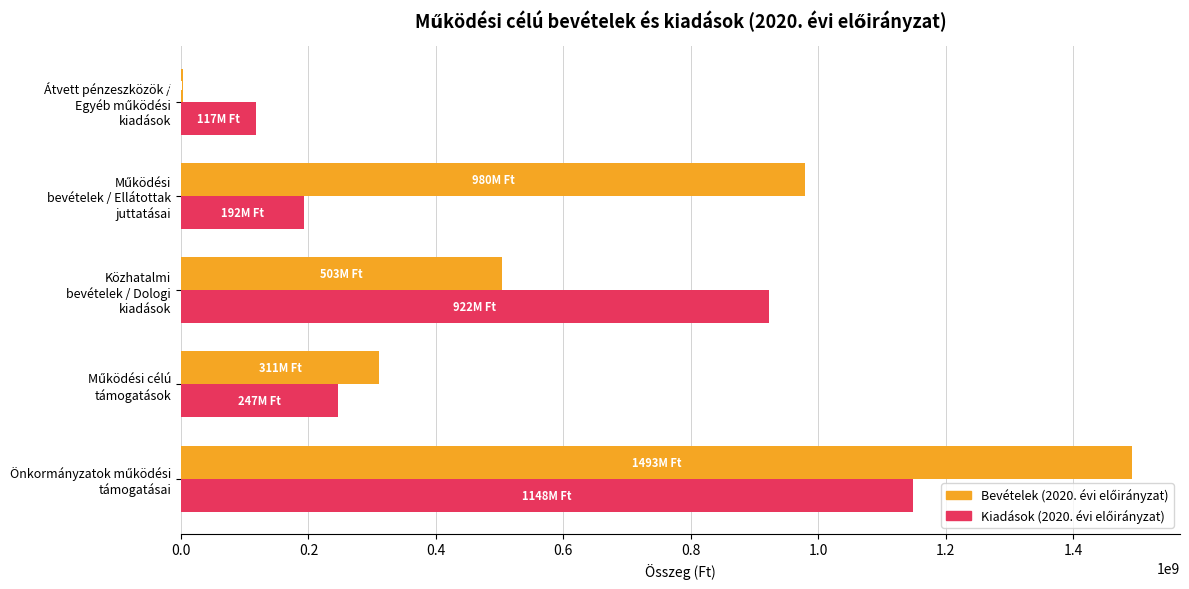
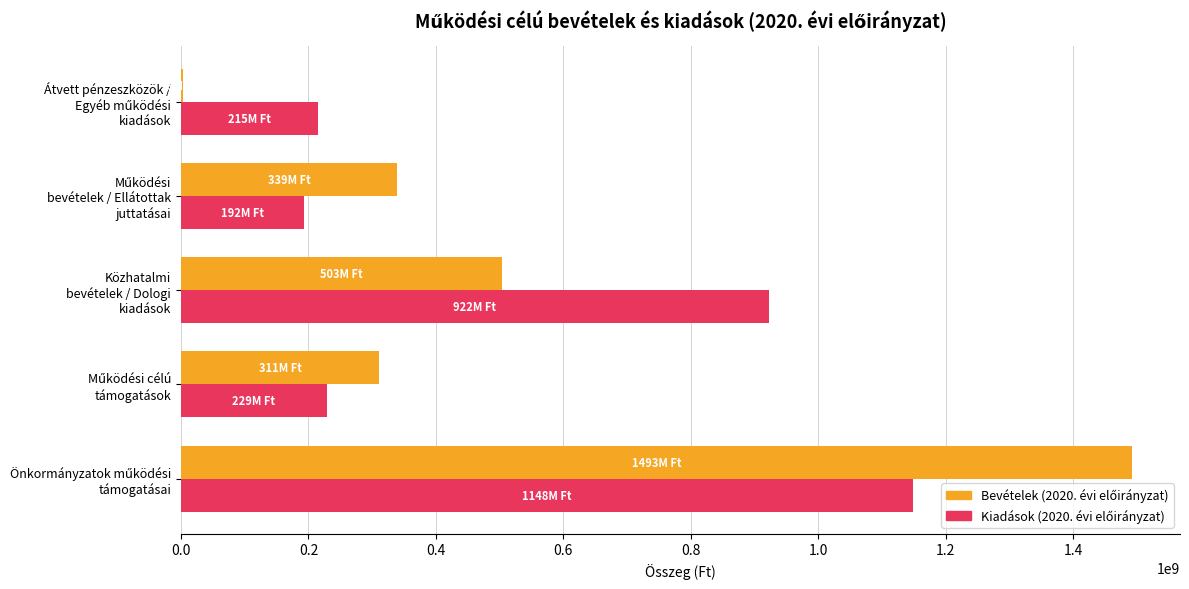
Kiadások (2020. évi előirányzat), Átvett pénzeszközök / Egyéb működési kiadások: 117M -> 215M
Bevételek (2020. évi előirányzat), Működési bevételek / Ellátottak juttatásai: 980M -> 339M
Kiadások (2020. évi előirányzat), Működési célú támogatások: 247M -> 229M
